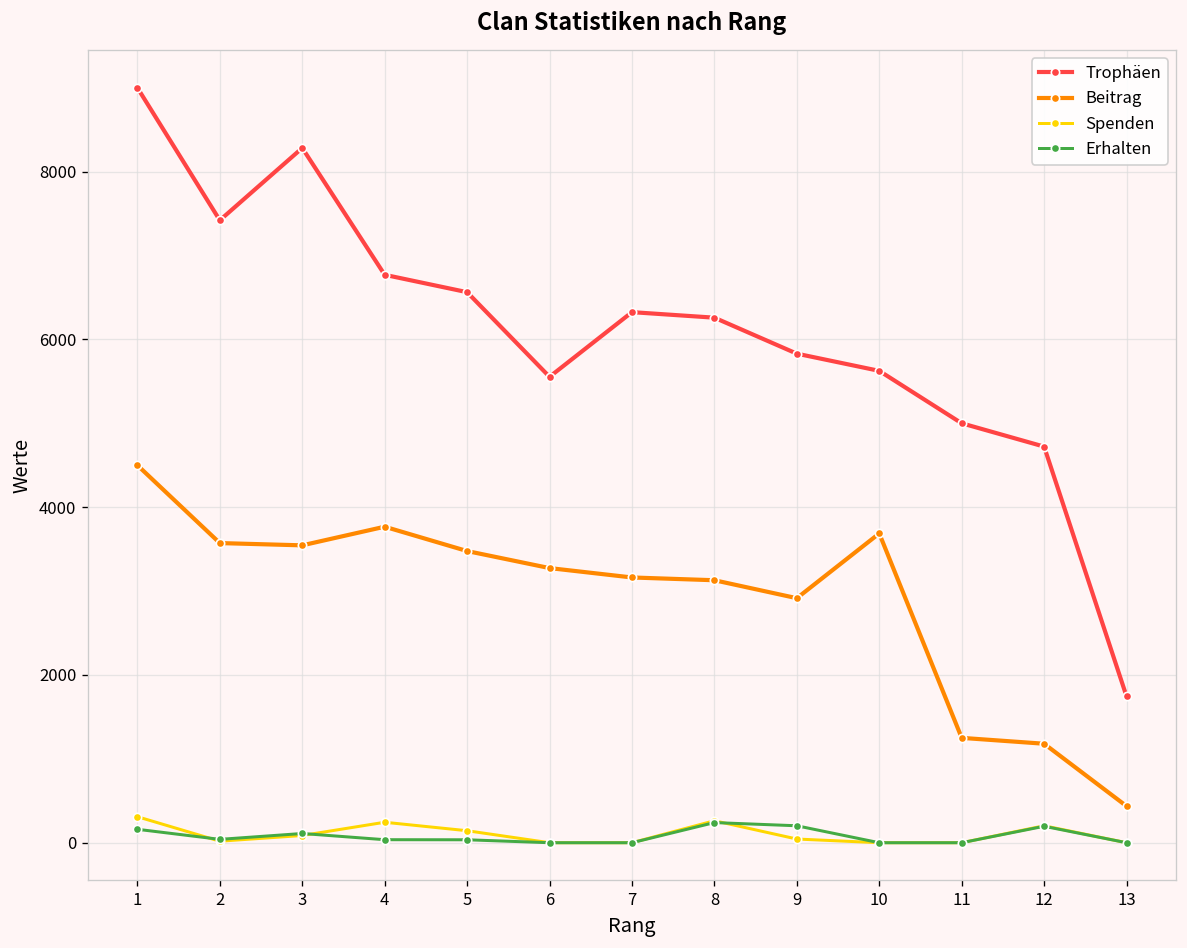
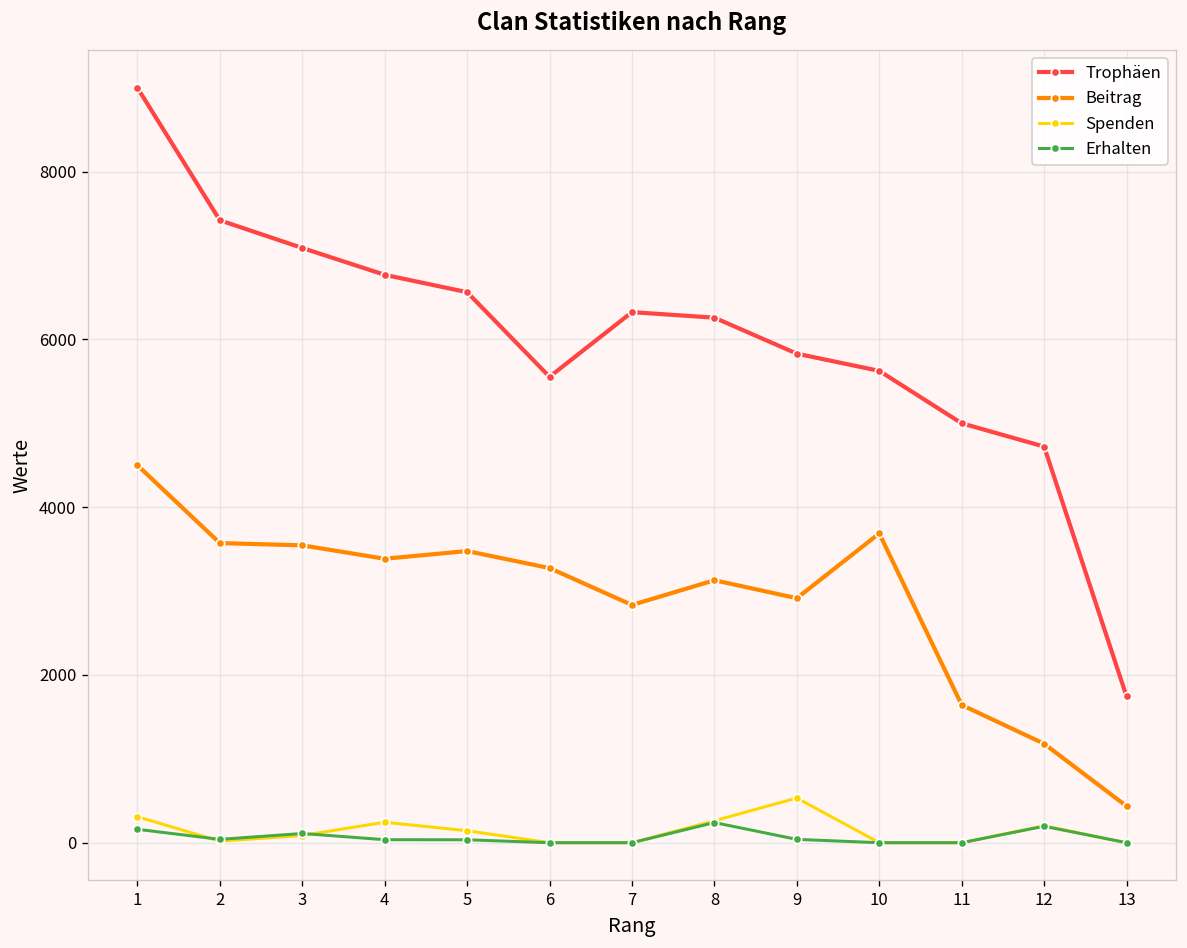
Trophäen, 3: 8300 -> 7100
Beitrag, 4: 3800 -> 3400
Beitrag, 7: 3200 -> 2800
Spenden, 9: 0 -> 500
Erhalten, 9: 200 -> 0
Beitrag, 11: 1300 -> 1600
